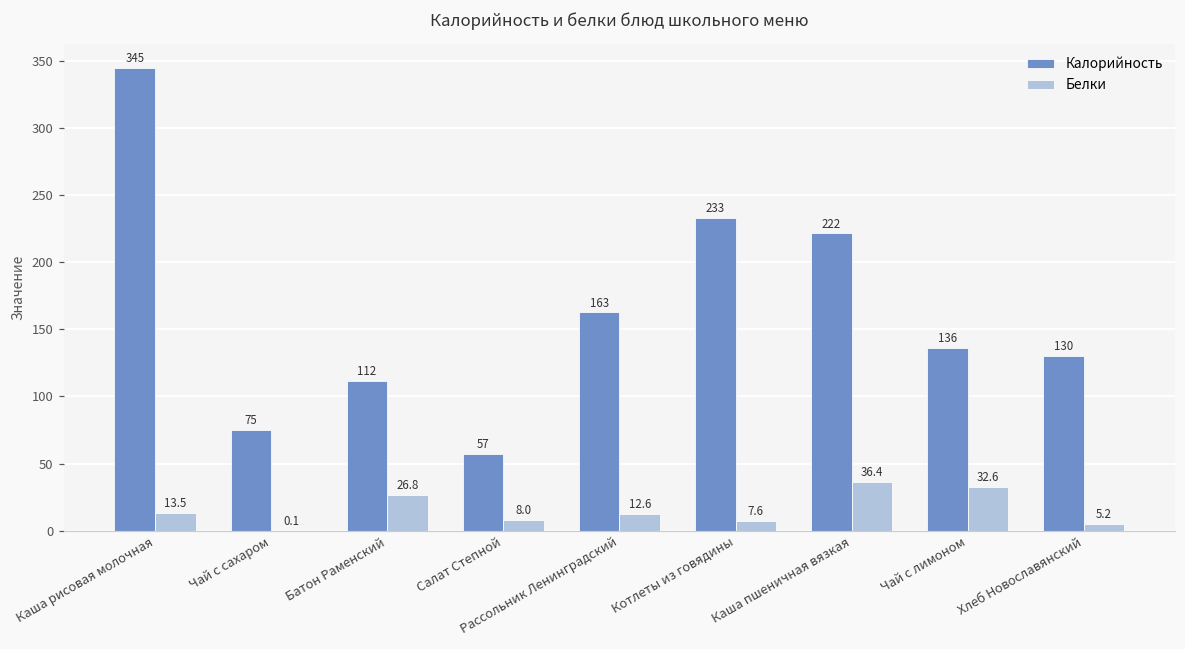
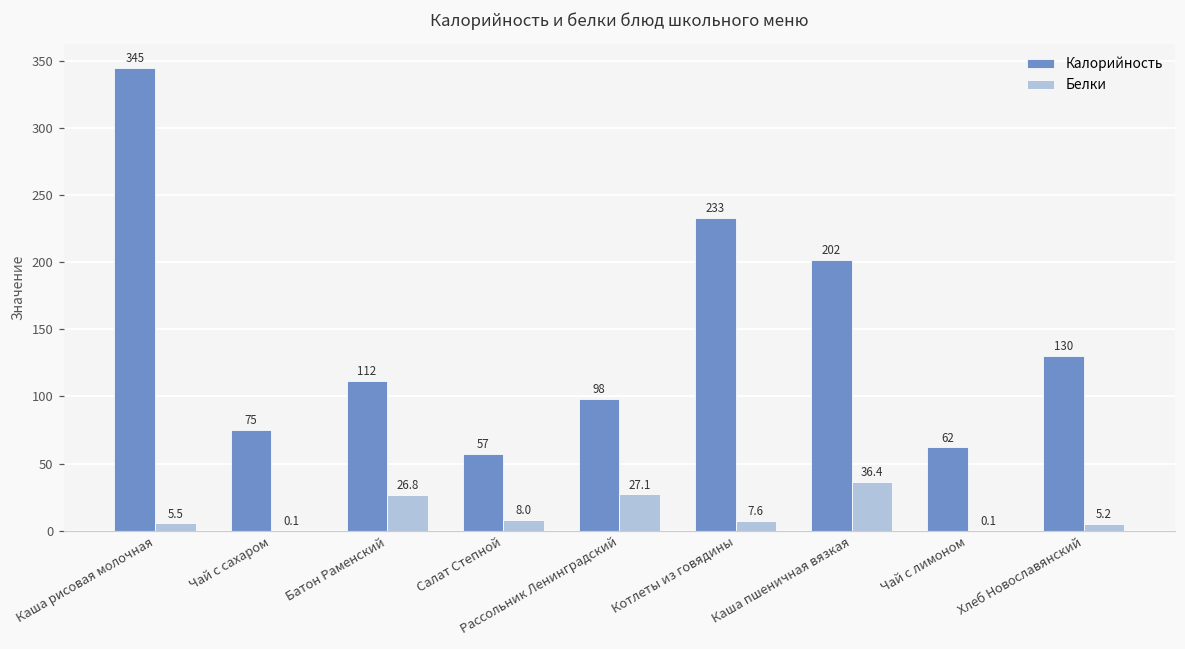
Белки, Каша рисовая молочная: 13.5 -> 5.5
Калорийность, Рассольник Ленинградский: 163 -> 98
Белки, Рассольник Ленинградский: 12.6 -> 27.1
Калорийность, Каша пшеничная вязкая: 222 -> 202
Калорийность, Чай с лимоном: 136 -> 62
Белки, Чай с лимоном: 32.6 -> 0.1
